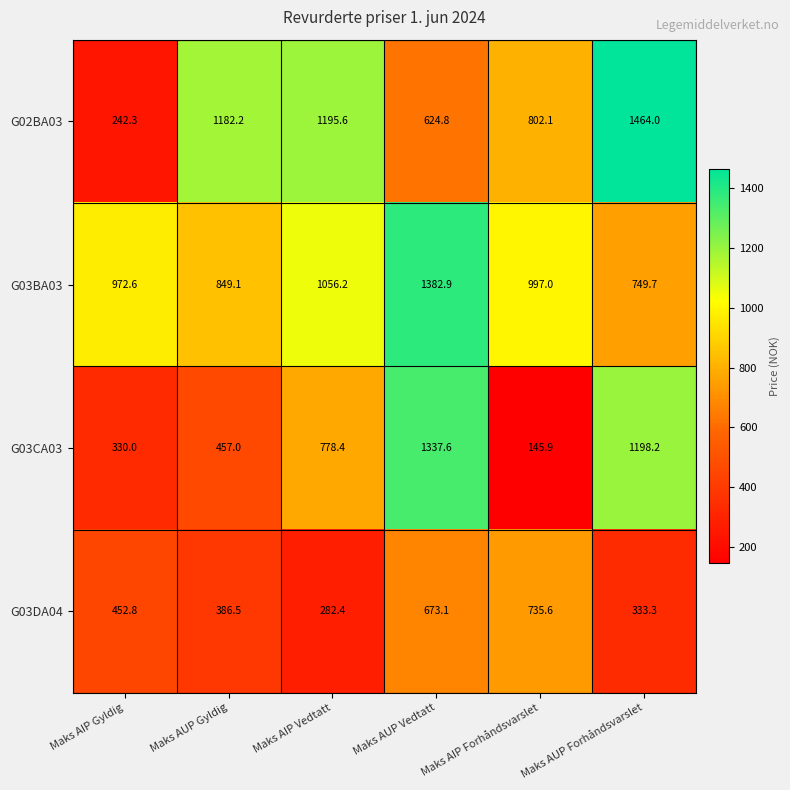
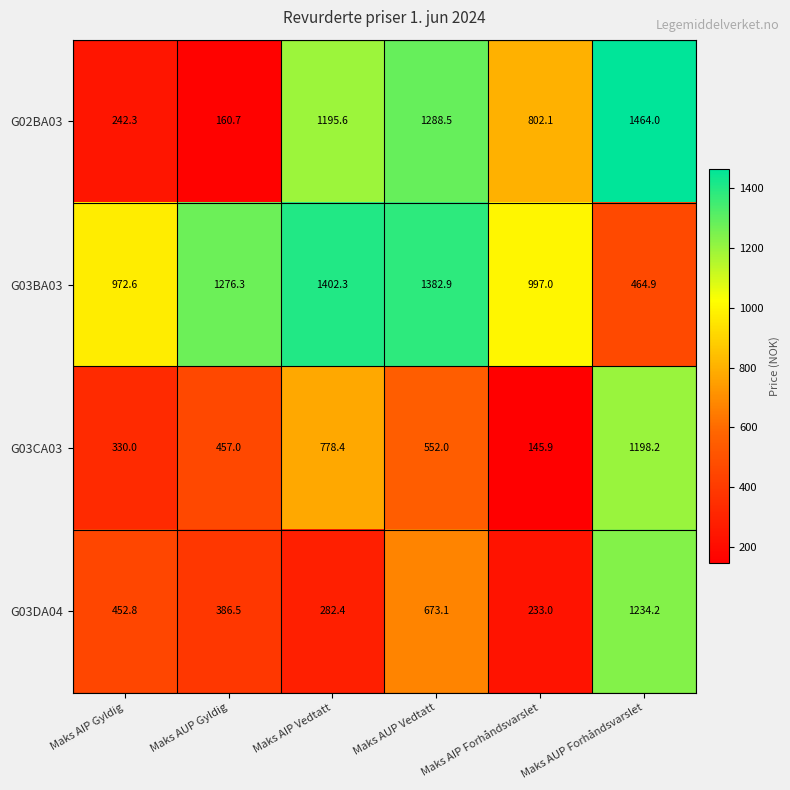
G02BA03, Maks AUP Gyldig: 1182.2 -> 160.7
G02BA03, Maks AUP Vedtatt: 624.8 -> 1288.5
G03BA03, Maks AUP Gyldig: 849.1 -> 1276.3
G03BA03, Maks AIP Vedtatt: 1056.2 -> 1402.3
G03BA03, Maks AUP Forhåndsvarslet: 749.7 -> 464.9
G03CA03, Maks AUP Vedtatt: 1337.6 -> 552.0
G03DA04, Maks AIP Forhåndsvarslet: 735.6 -> 233.0
G03DA04, Maks AUP Forhåndsvarslet: 333.3 -> 1234.2
